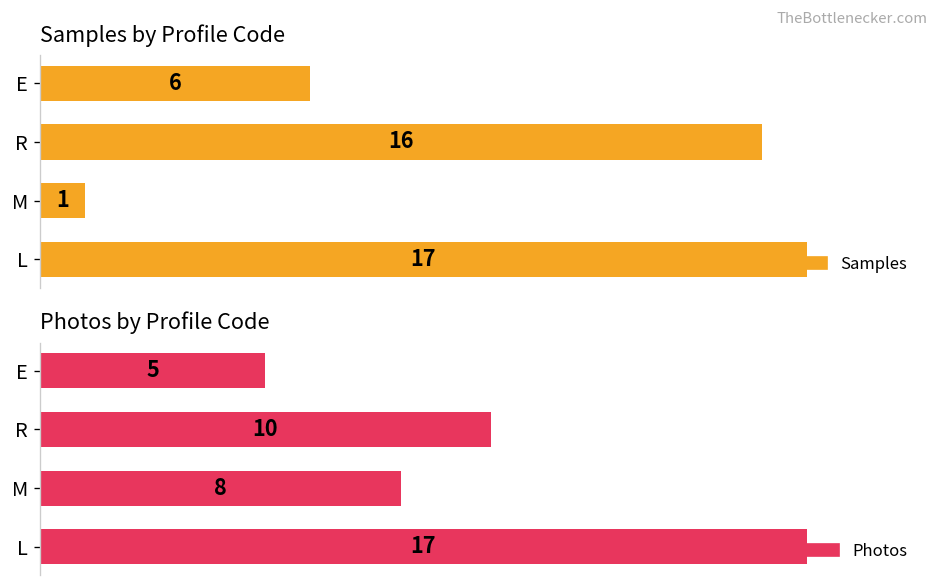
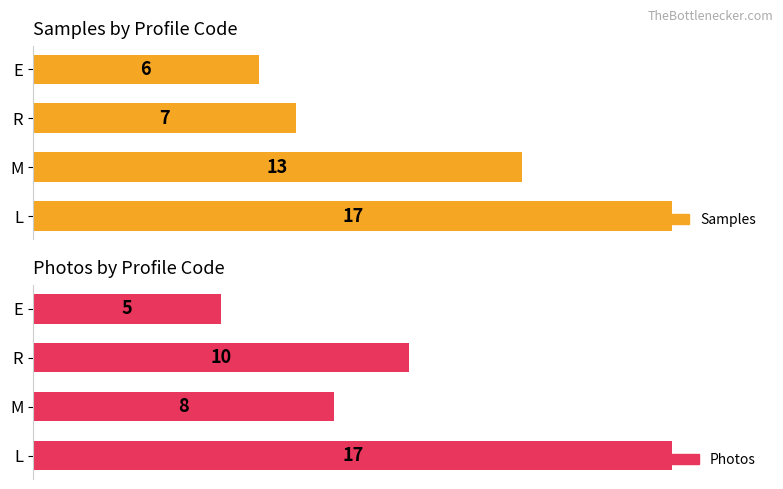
Samples by Profile Code, R: 16 -> 7
Samples by Profile Code, M: 1 -> 13
